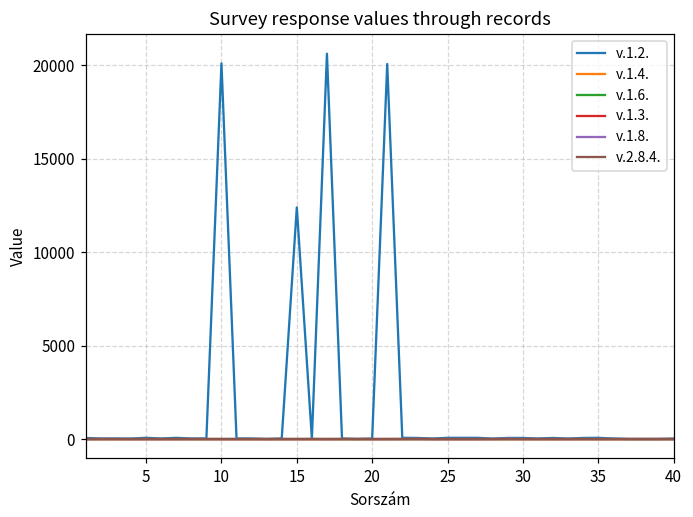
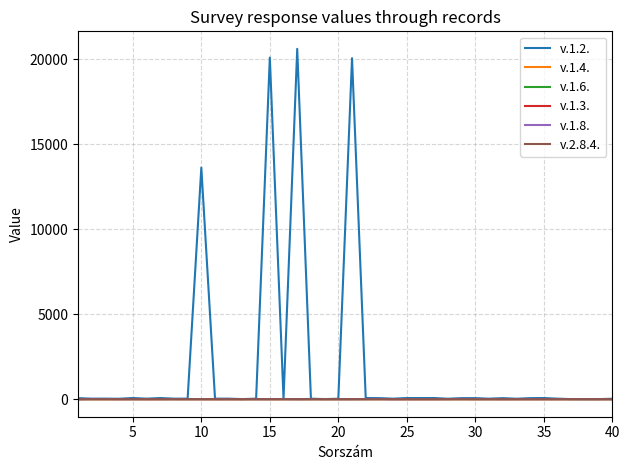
v.1.2., 10: 20100 -> 13600
v.1.2., 15: 12400 -> 20100
